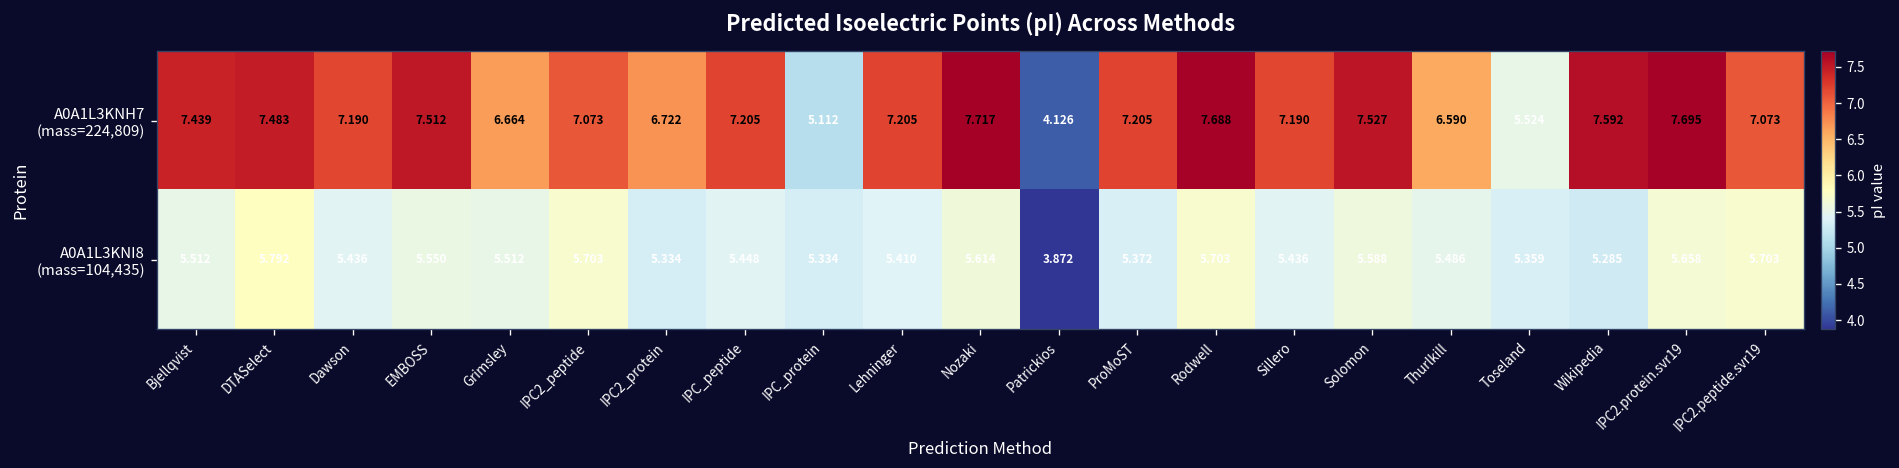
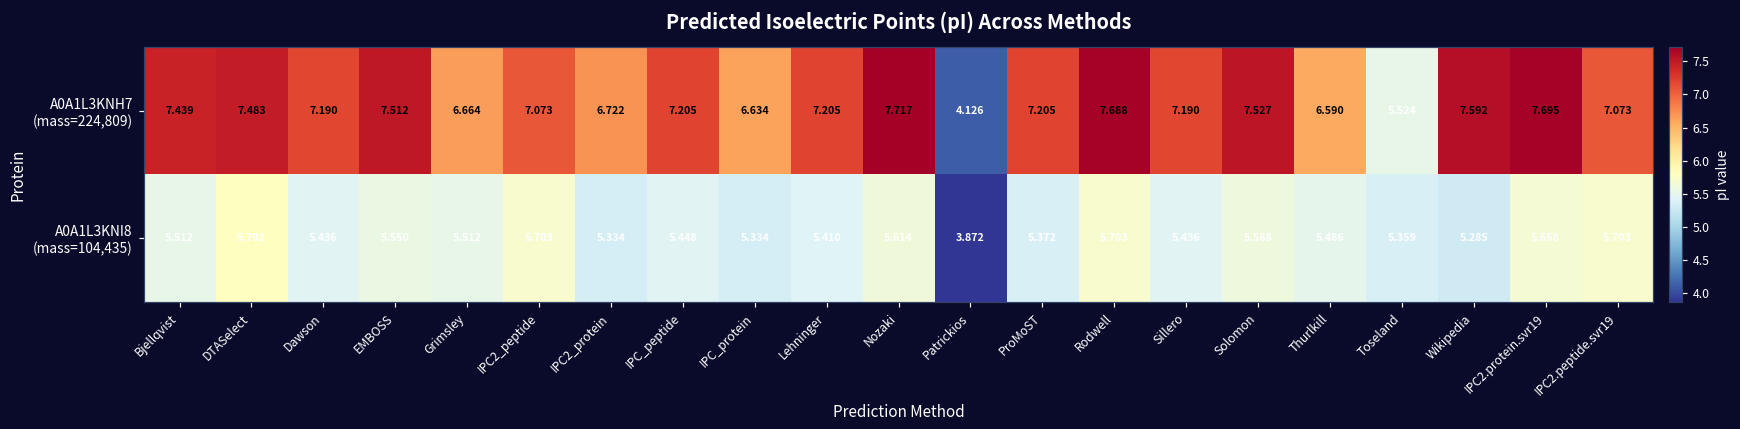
A0A1L3KNH7 (mass=224,809), IPC_protein: 5.112 -> 6.634
